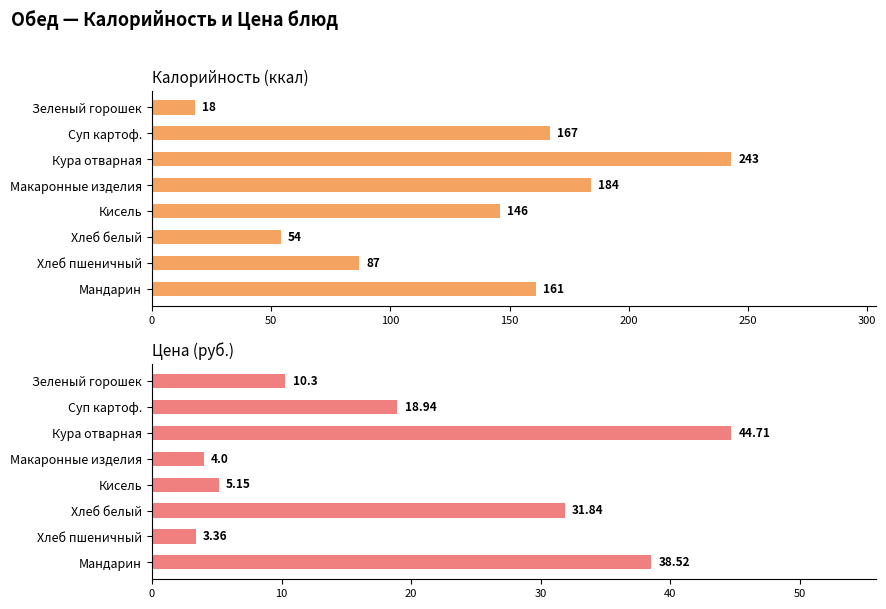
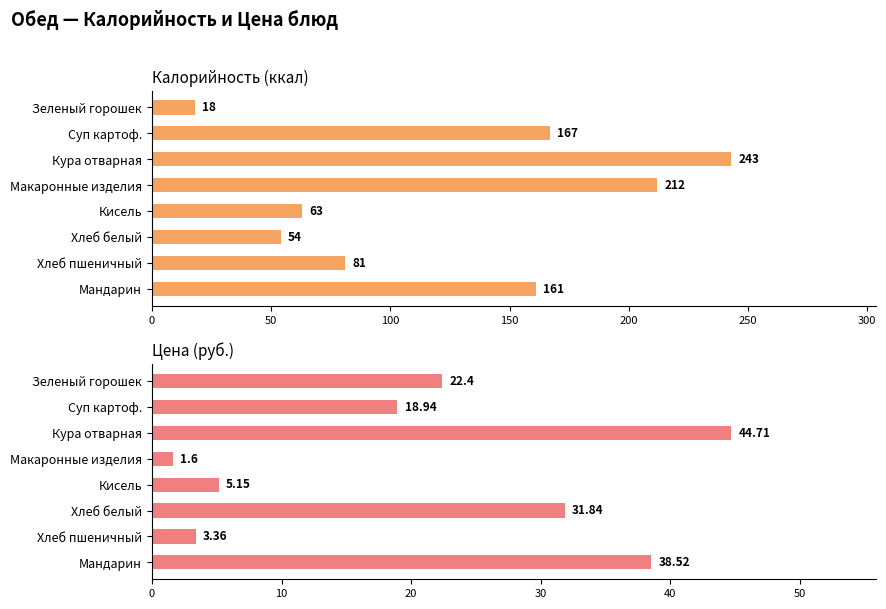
Калорийность (ккал), Макаронные изделия: 184 -> 212
Калорийность (ккал), Кисель: 146 -> 63
Калорийность (ккал), Хлеб пшеничный: 87 -> 81
Цена (руб.), Зеленый горошек: 10.3 -> 22.4
Цена (руб.), Макаронные изделия: 4.0 -> 1.6
